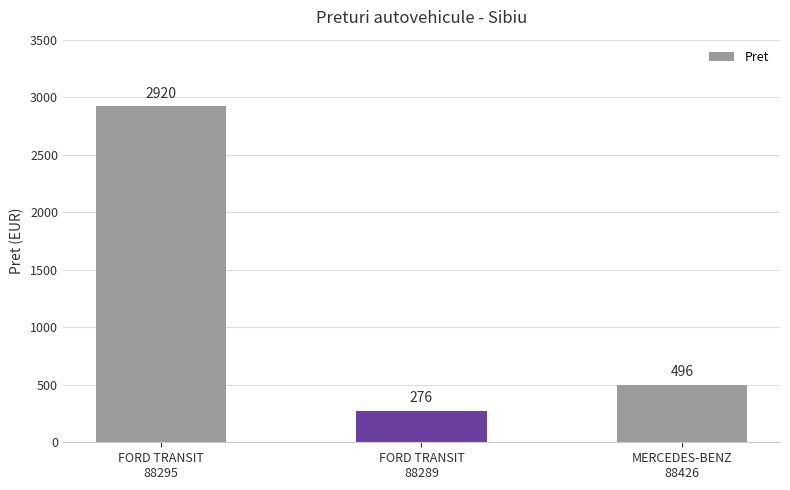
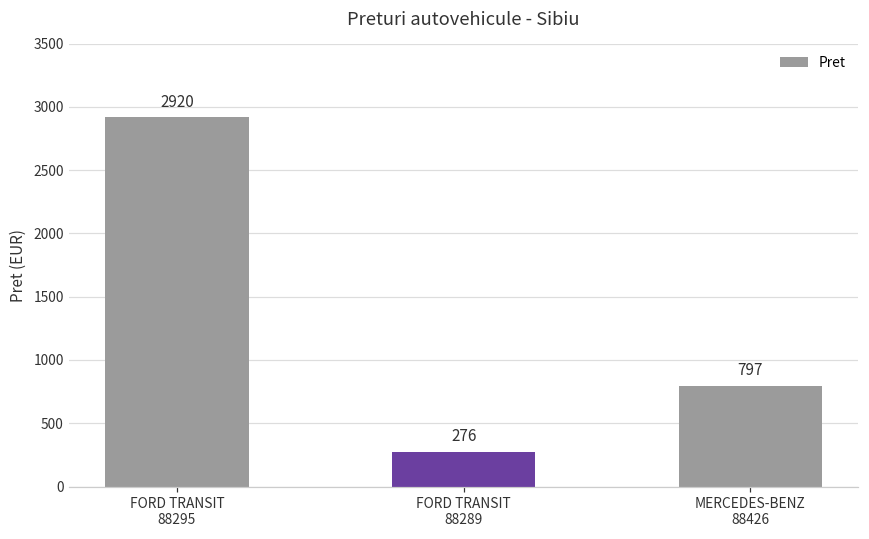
MERCEDES-BENZ 88426: 496 -> 797
